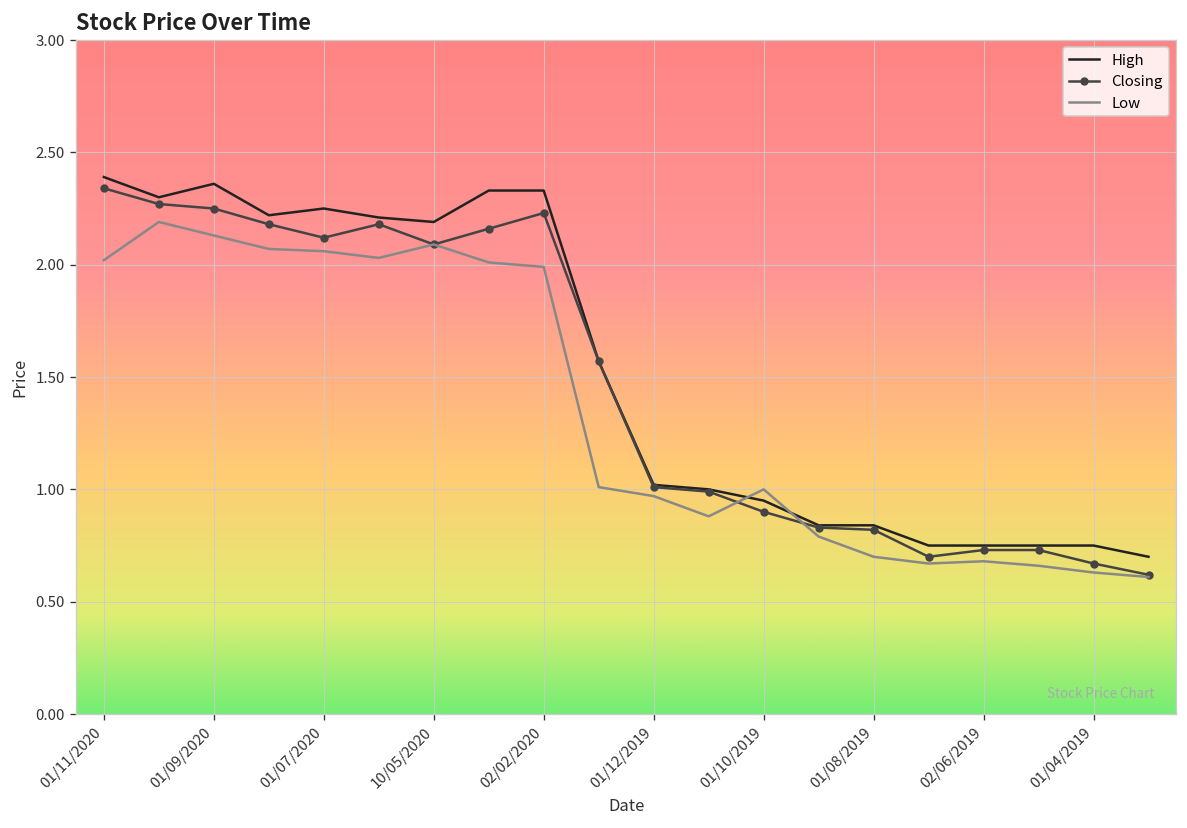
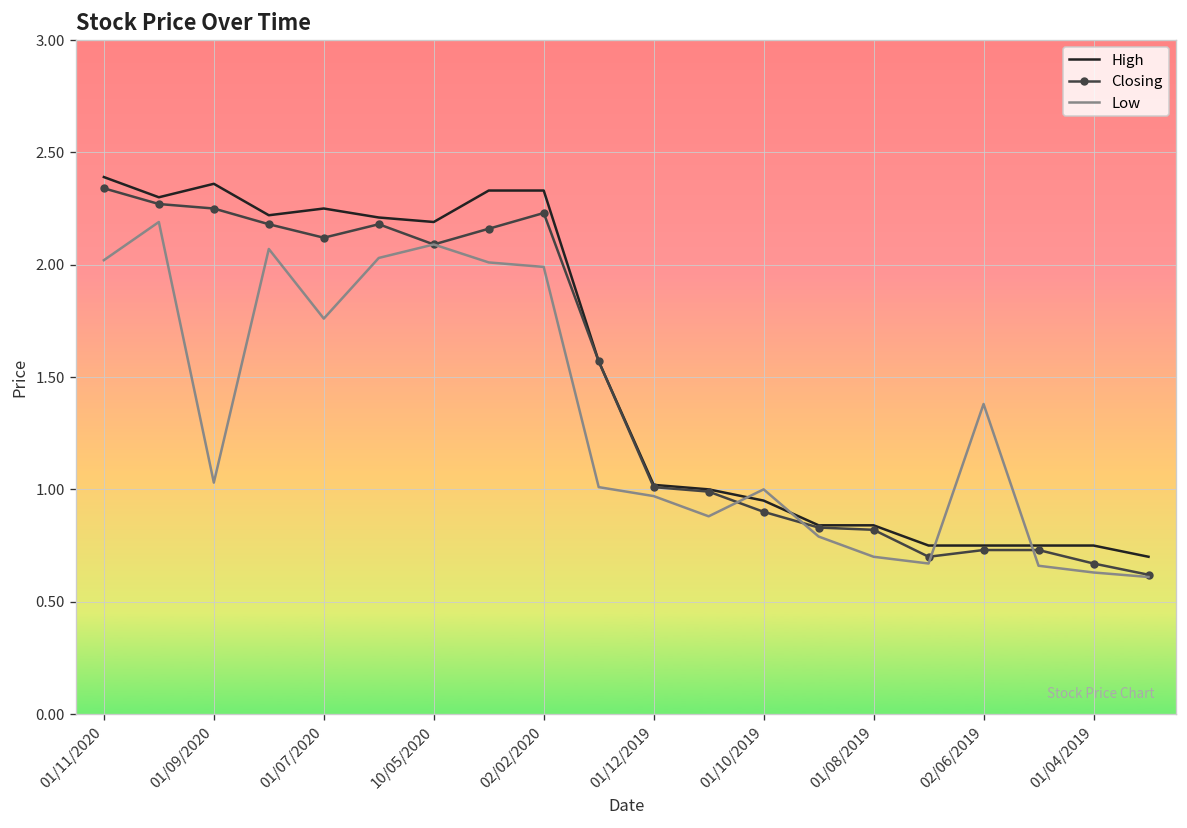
Low, 01/09/2020: 2.13 -> 1.03
Low, 01/07/2020: 2.06 -> 1.76
Low, 02/06/2019: 0.68 -> 1.38
